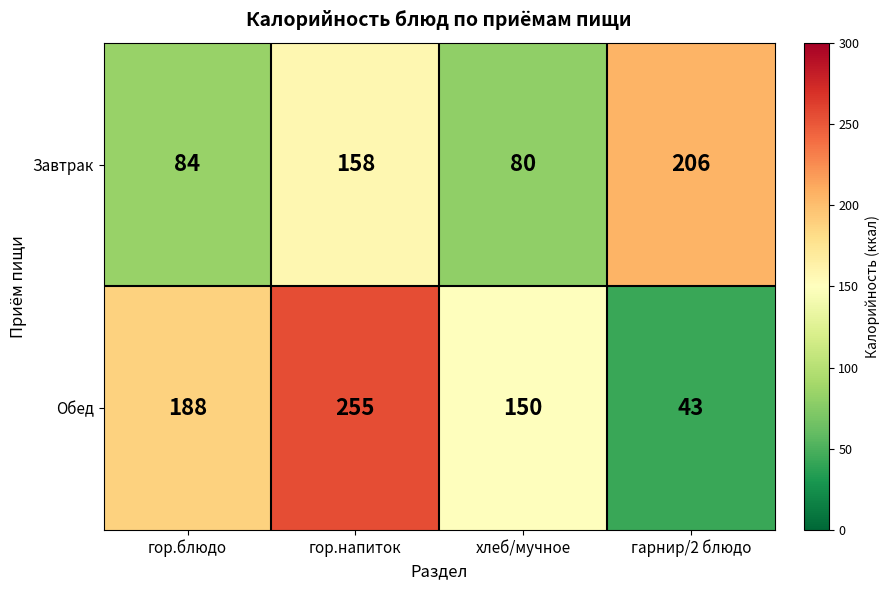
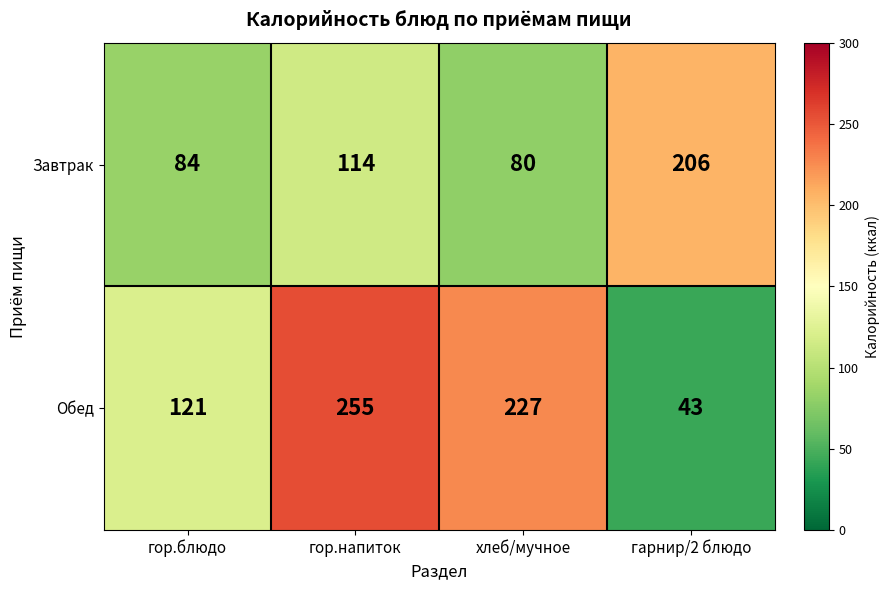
Завтрак, гор.напиток: 158 -> 114
Обед, гор.блюдо: 188 -> 121
Обед, хлеб/мучное: 150 -> 227
